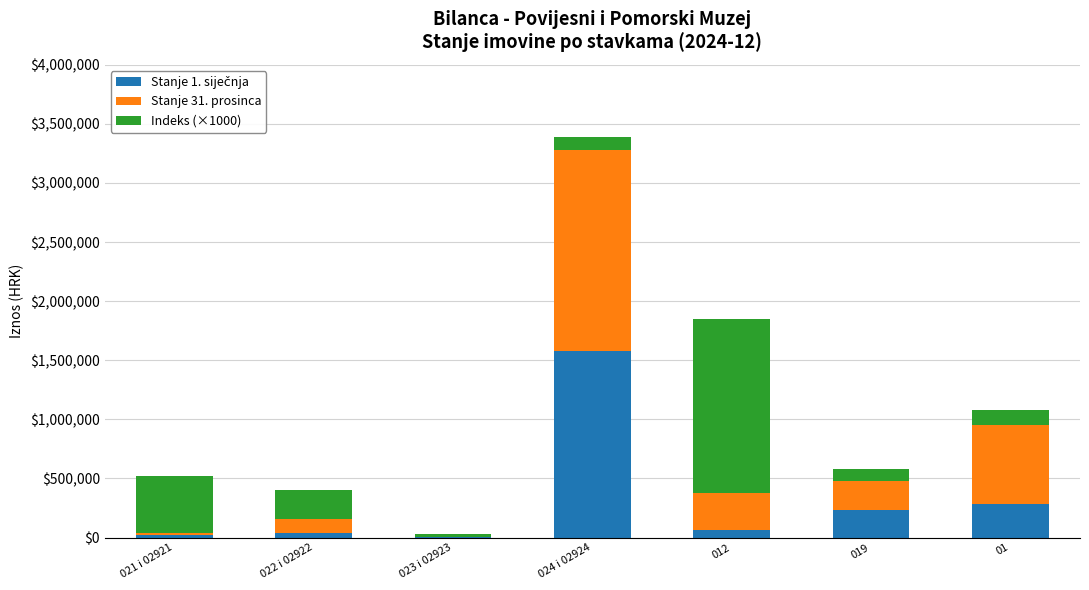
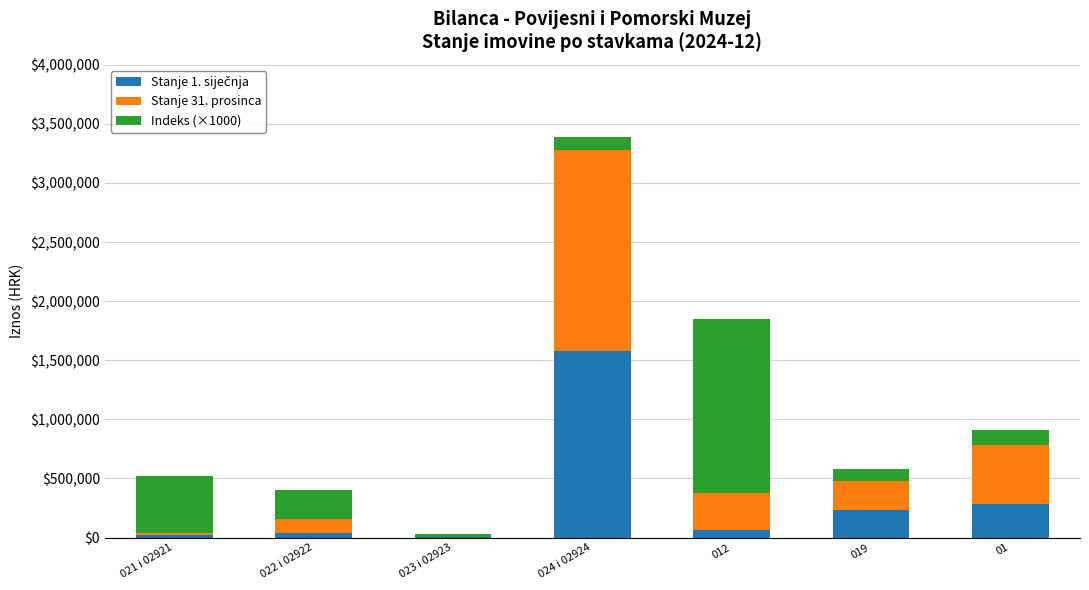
Stanje 31. prosinca, 01: $670,000 -> $500,000
